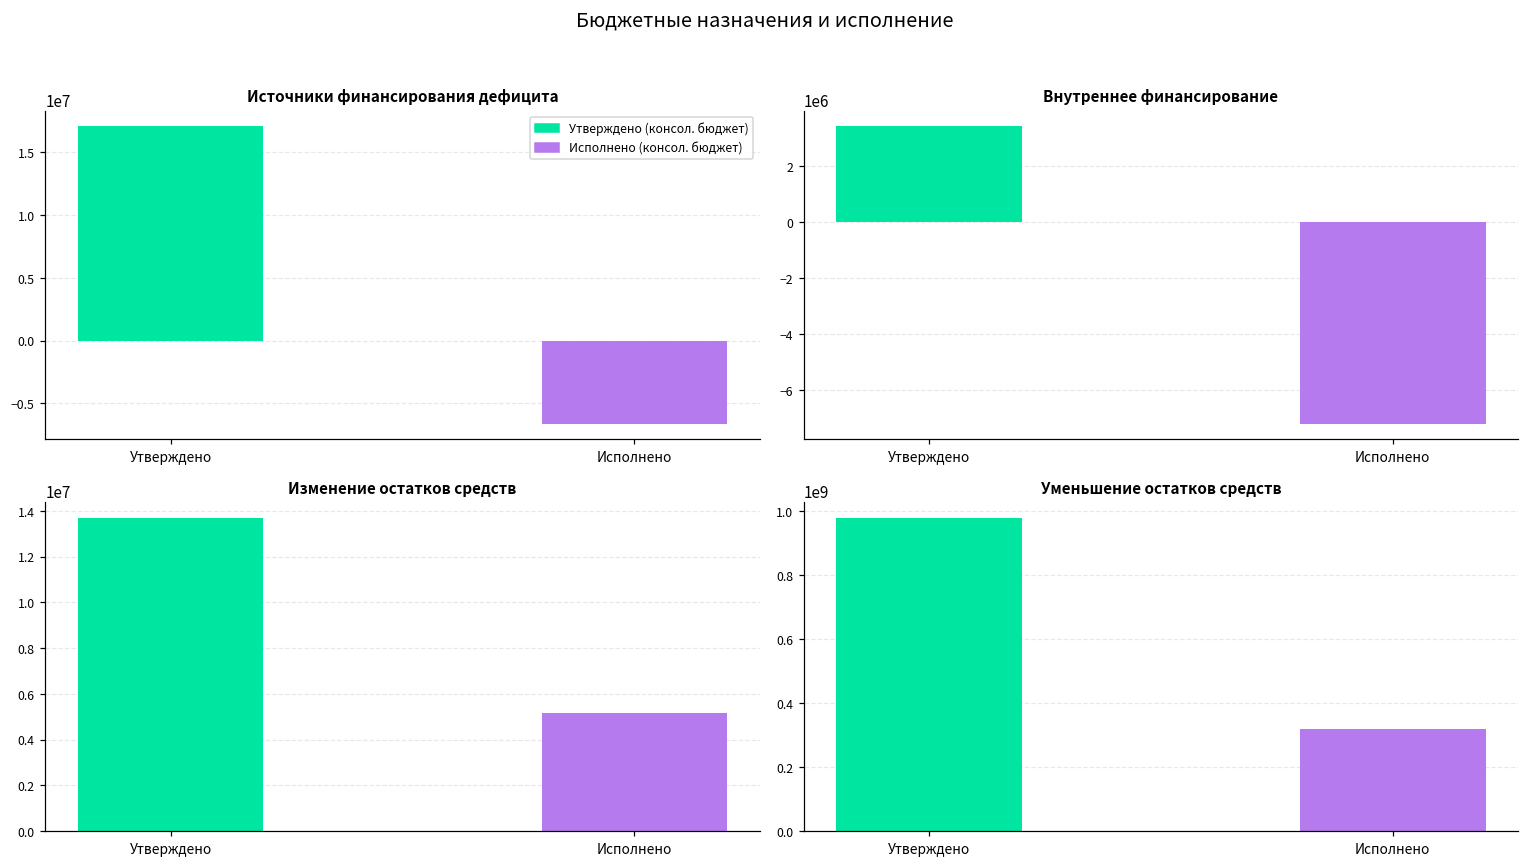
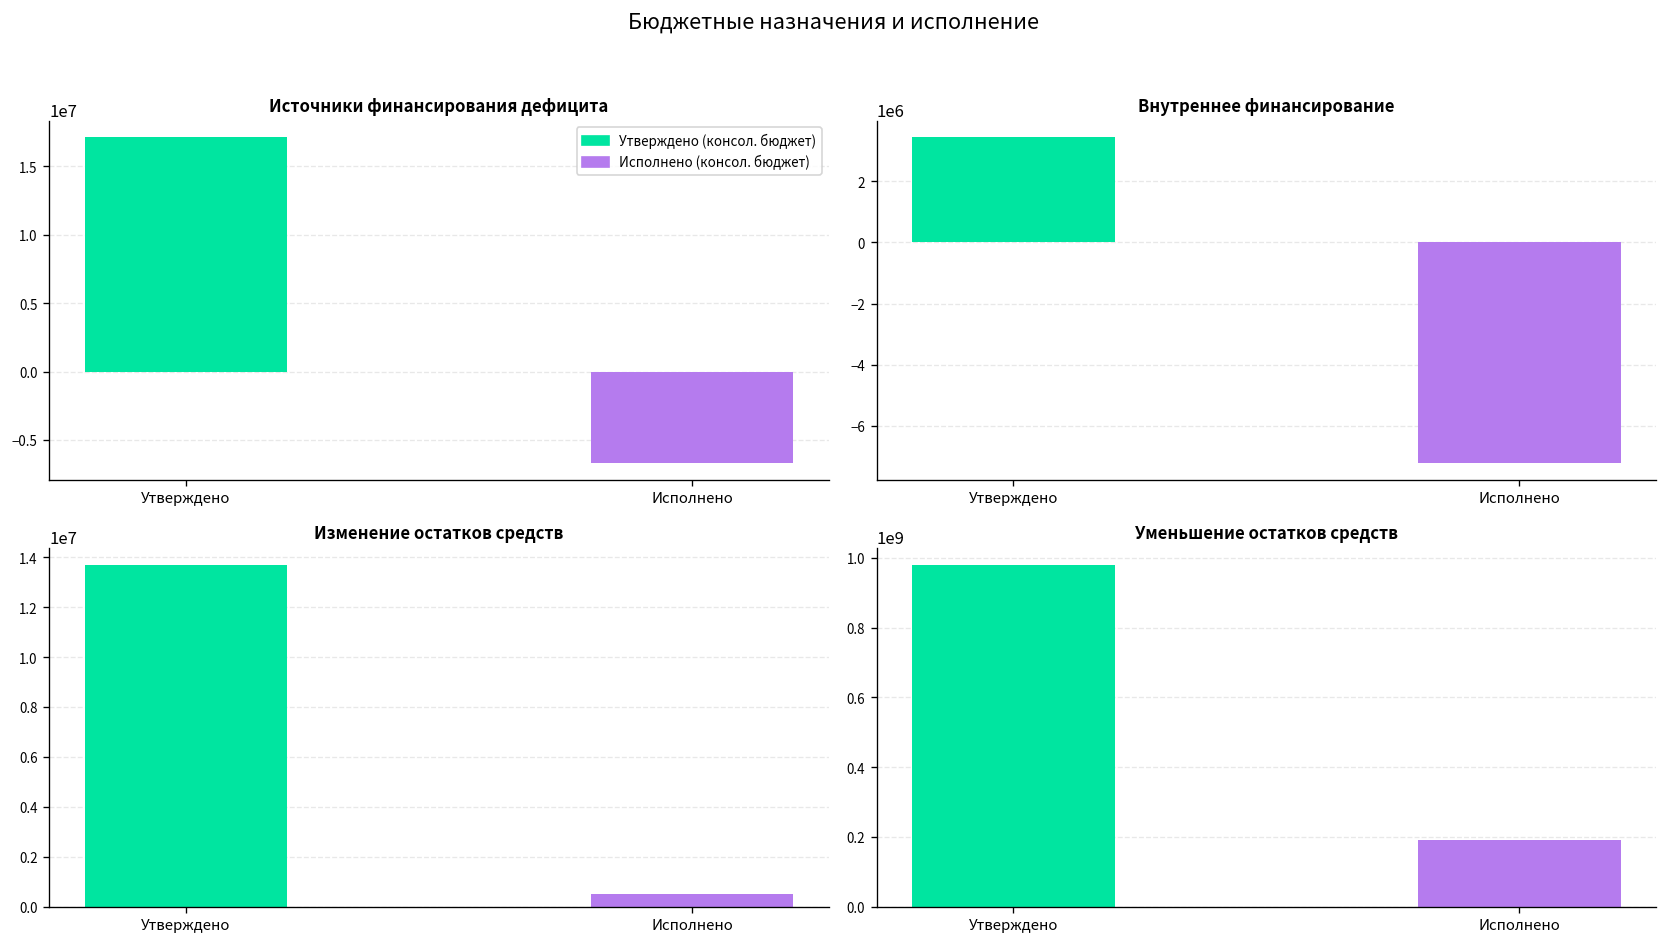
Изменение остатков средств, Исполнено: 5200000 -> 500000
Уменьшение остатков средств, Исполнено: 320000000 -> 190000000
